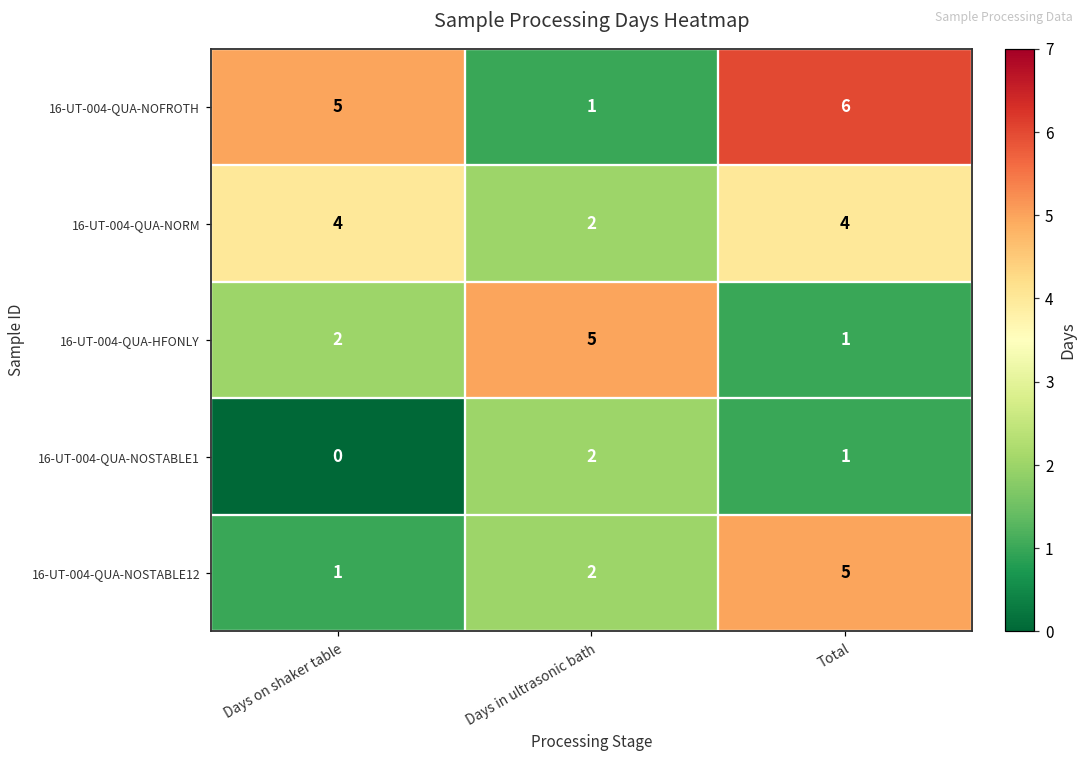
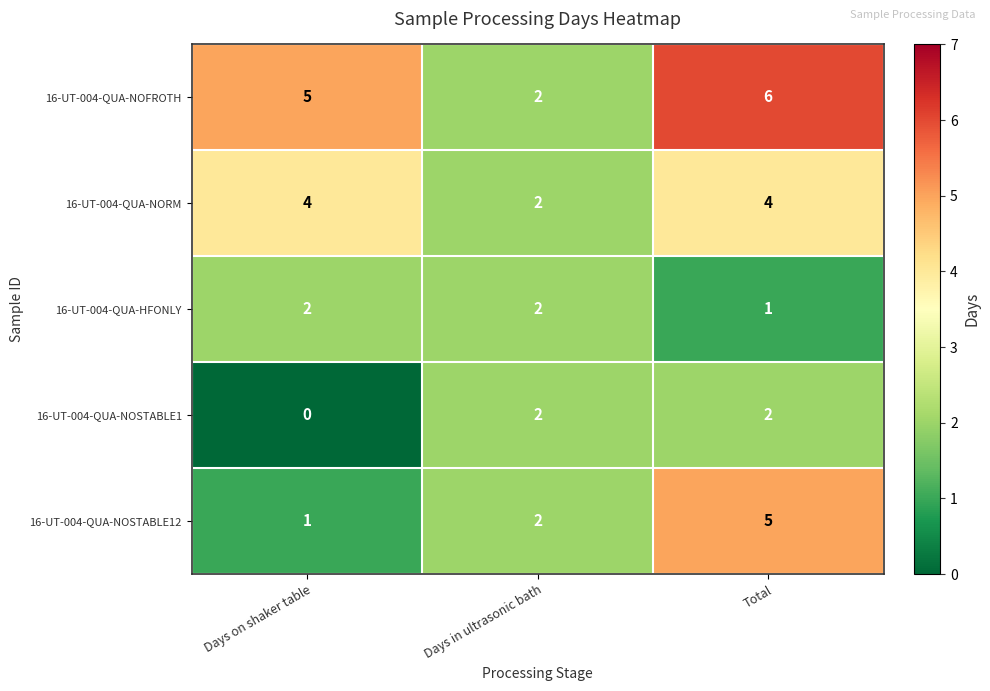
16-UT-004-QUA-NOFROTH, Days in ultrasonic bath: 1 -> 2
16-UT-004-QUA-HFONLY, Days in ultrasonic bath: 5 -> 2
16-UT-004-QUA-NOSTABLE1, Total: 1 -> 2
